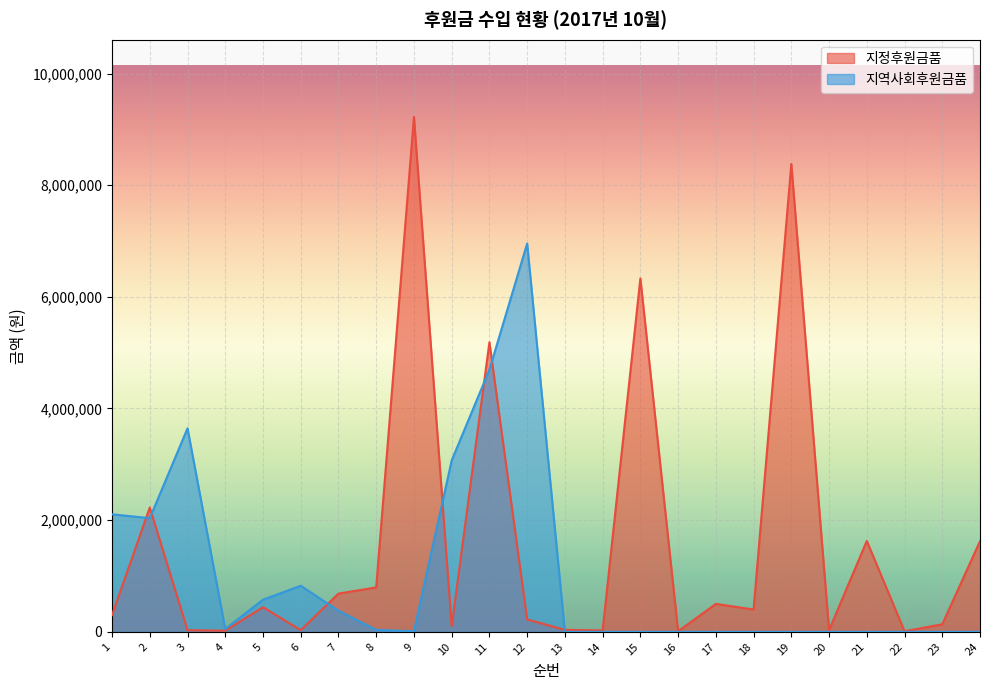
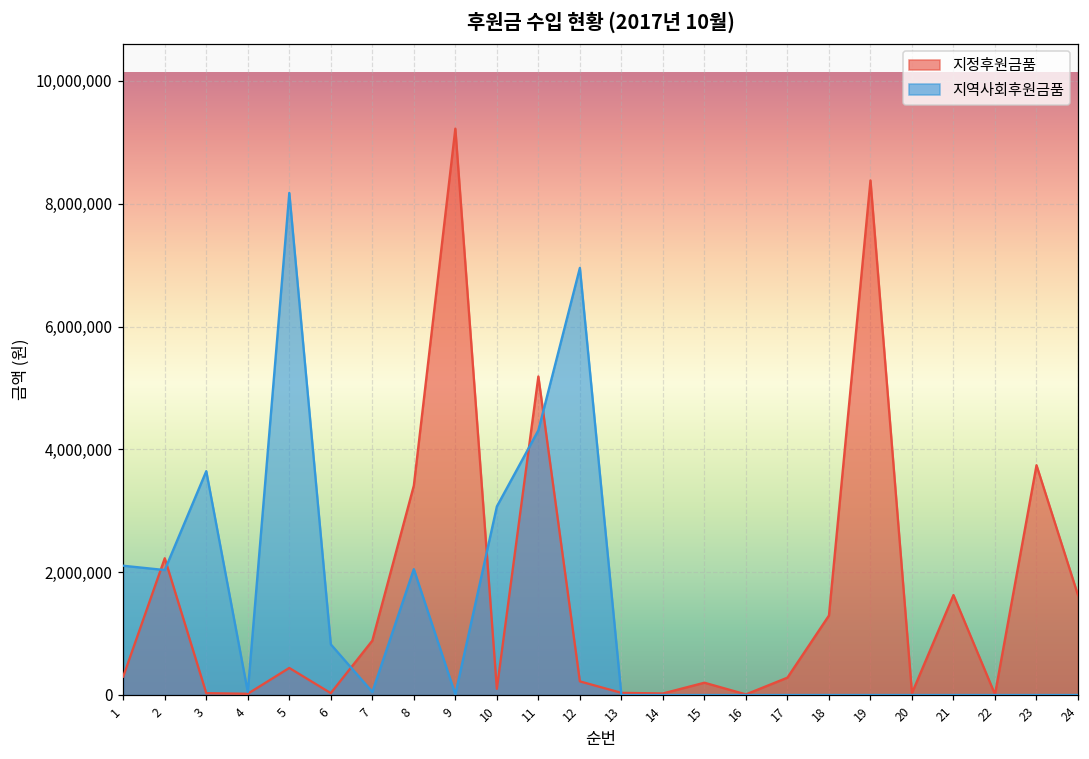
지역사회후원금품, 5: 600,000 -> 8,200,000
지정후원금품, 7: 700,000 -> 900,000
지역사회후원금품, 7: 400,000 -> 100,000
지정후원금품, 8: 800,000 -> 3,400,000
지역사회후원금품, 8: 0 -> 2,000,000
지역사회후원금품, 11: 4,700,000 -> 4,300,000
지정후원금품, 15: 6,300,000 -> 200,000
지정후원금품, 17: 500,000 -> 300,000
지정후원금품, 18: 400,000 -> 1,300,000
지정후원금품, 23: 100,000 -> 3,700,000
